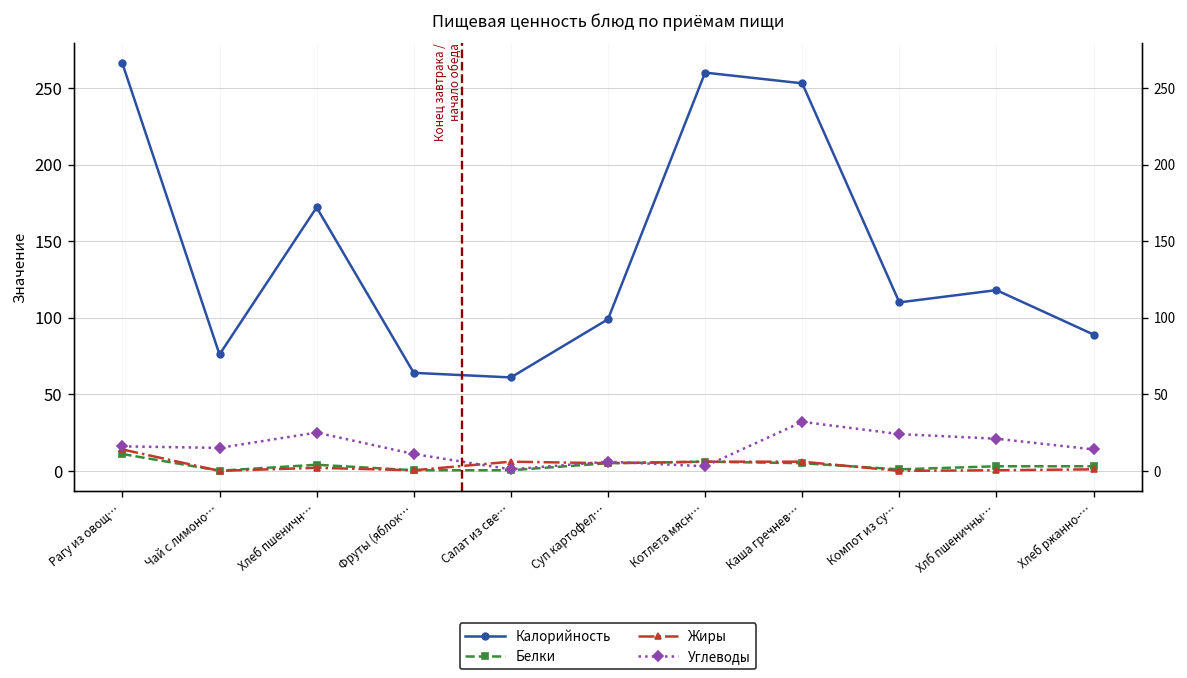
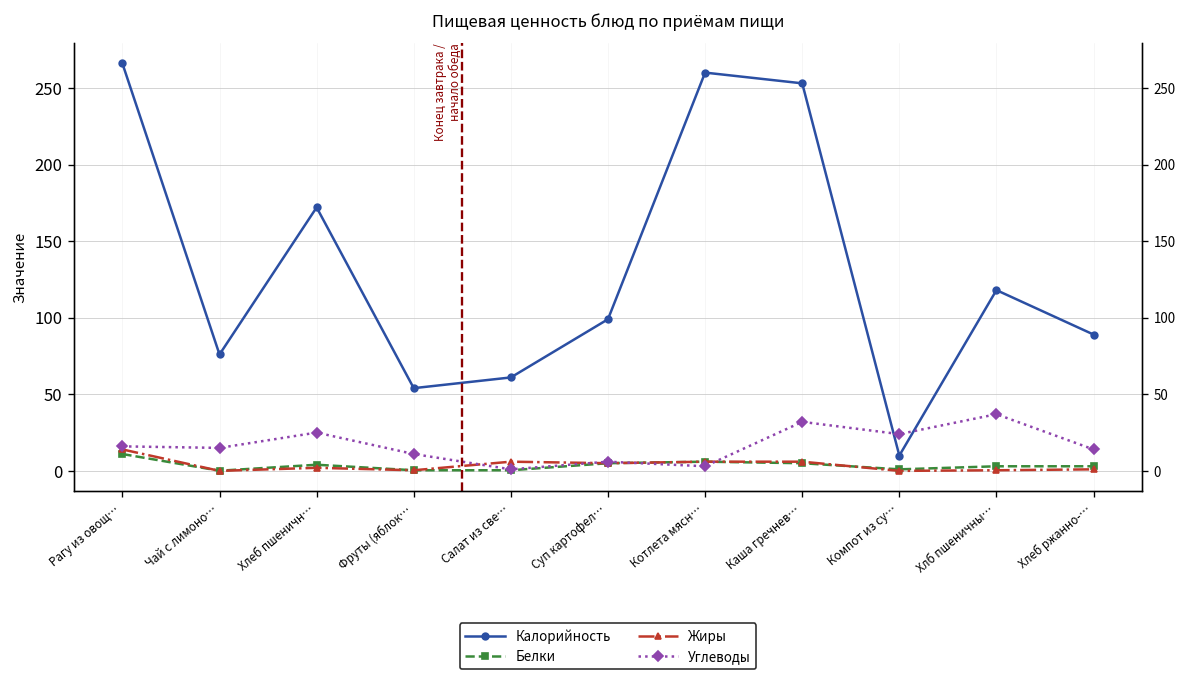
Калорийность, Фруты (яблок…: 64 -> 54
Калорийность, Компот из су…: 110 -> 10
Углеводы, Хлб пшеничны…: 21 -> 37
